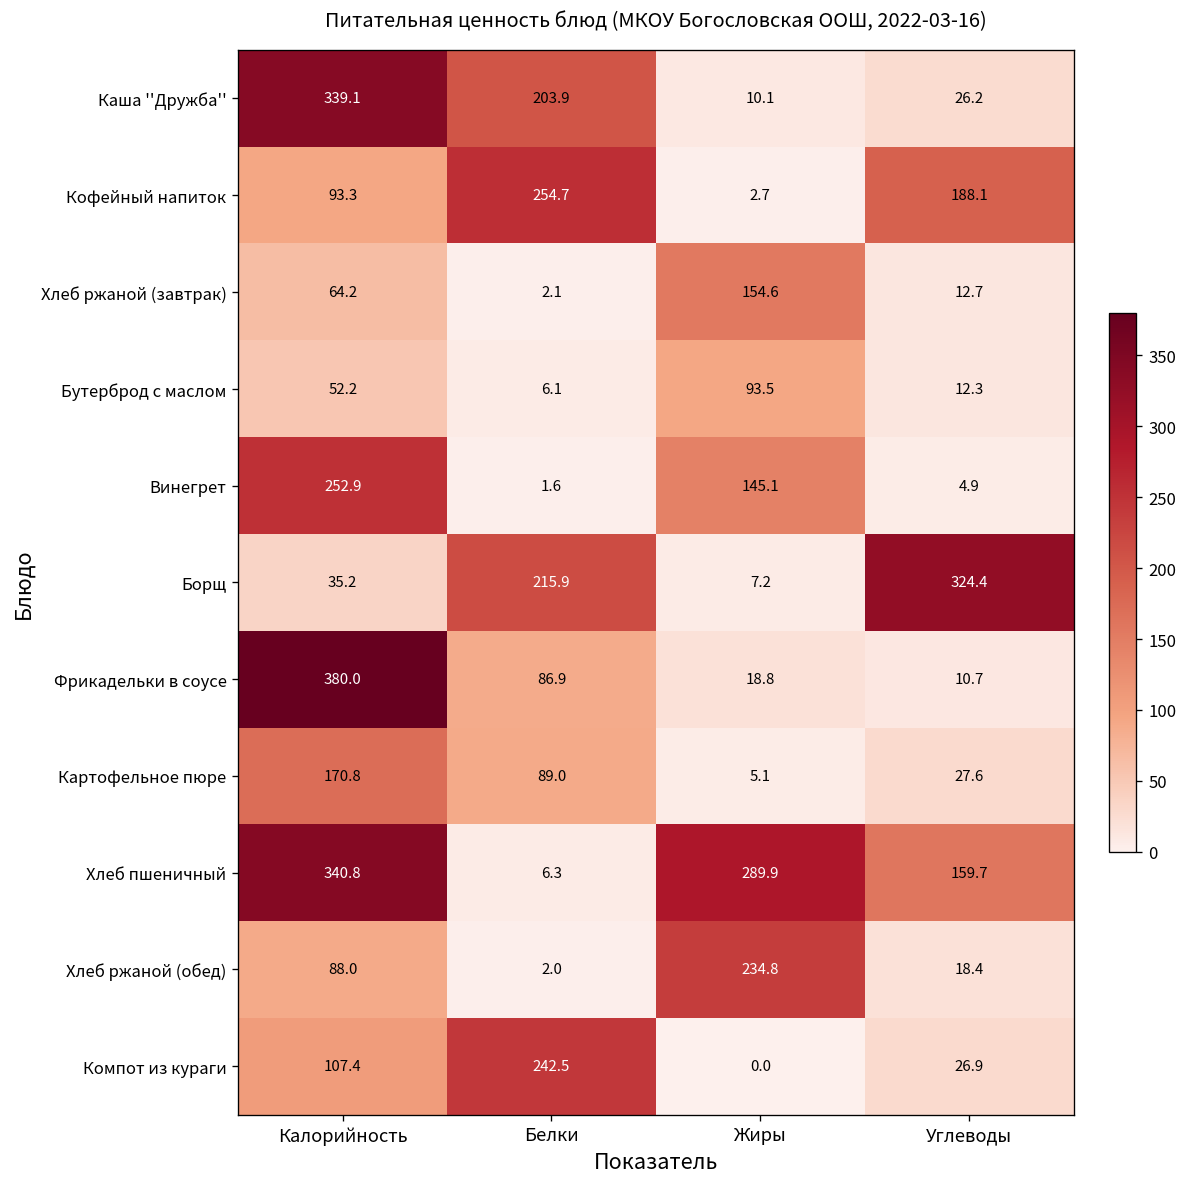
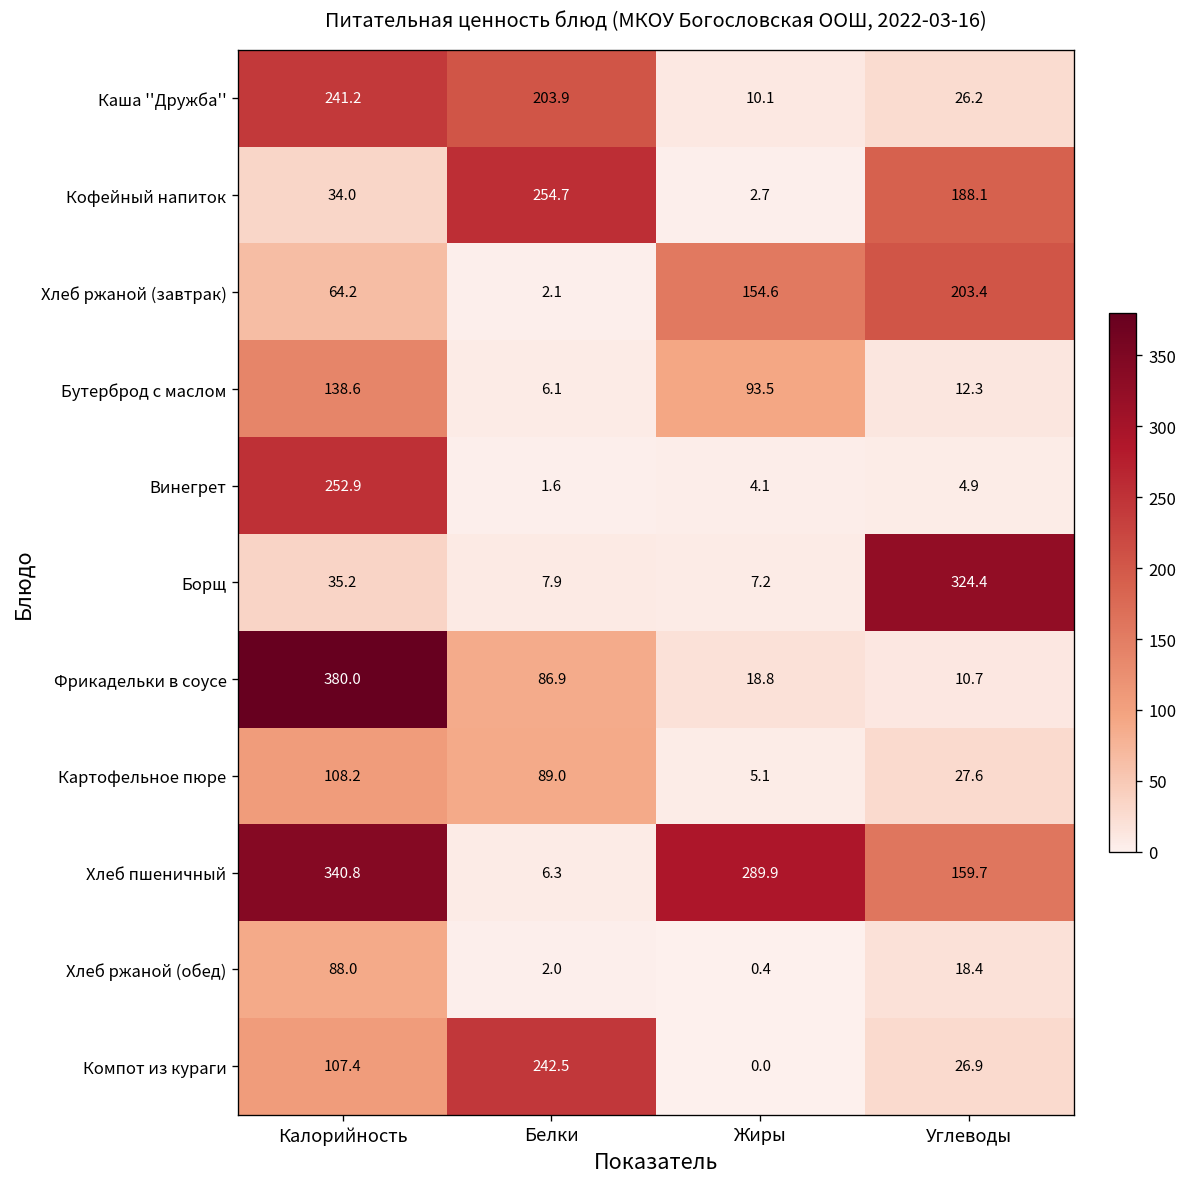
Каша ''Дружба'', Калорийность: 339.1 -> 241.2
Кофейный напиток, Калорийность: 93.3 -> 34.0
Хлеб ржаной (завтрак), Углеводы: 12.7 -> 203.4
Бутерброд с маслом, Калорийность: 52.2 -> 138.6
Винегрет, Жиры: 145.1 -> 4.1
Борщ, Белки: 215.9 -> 7.9
Картофельное пюре, Калорийность: 170.8 -> 108.2
Хлеб ржаной (обед), Жиры: 234.8 -> 0.4
